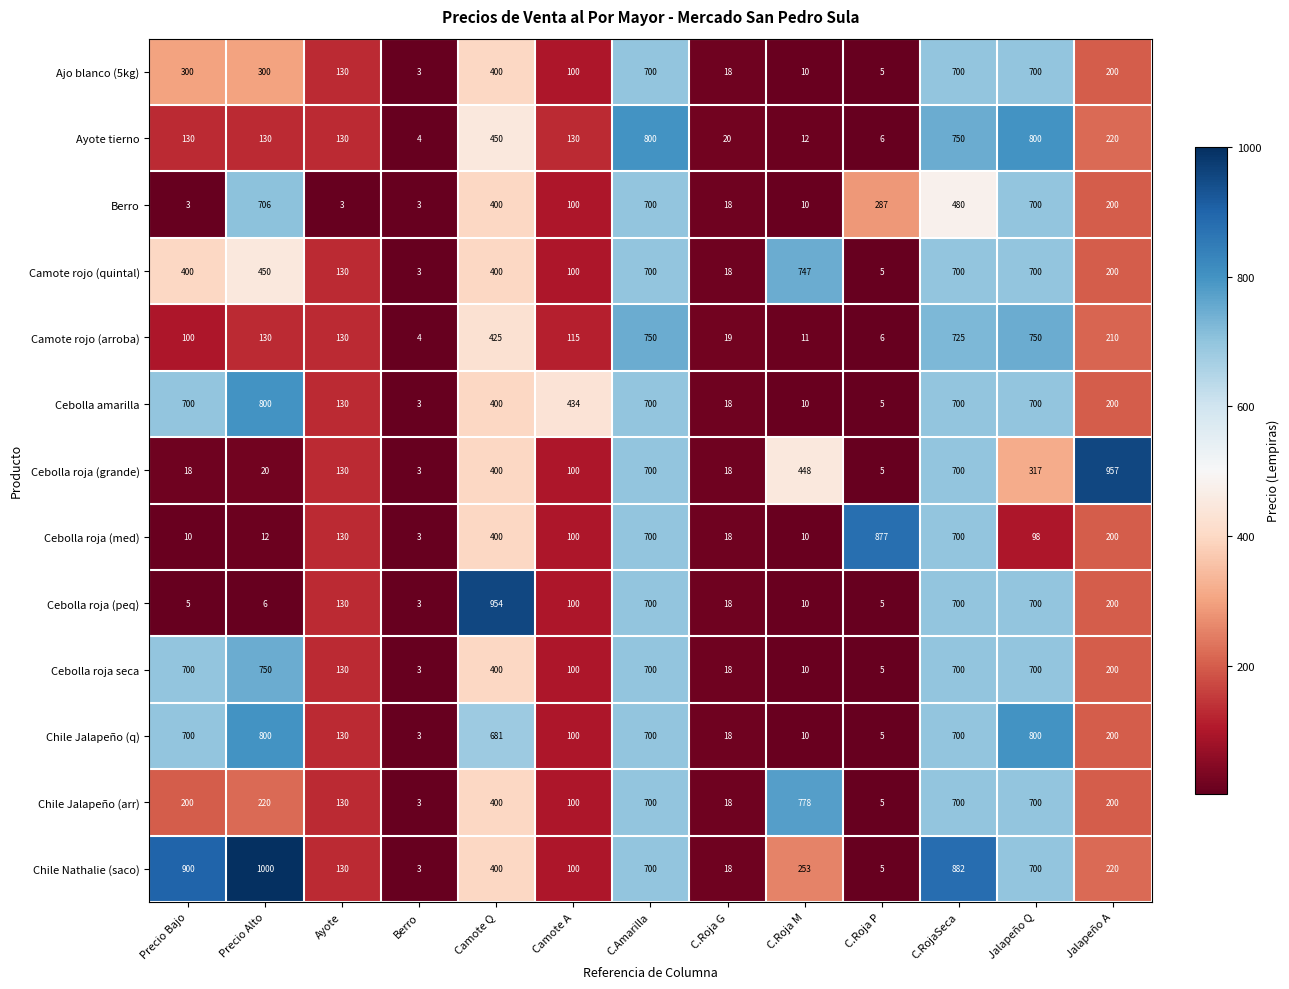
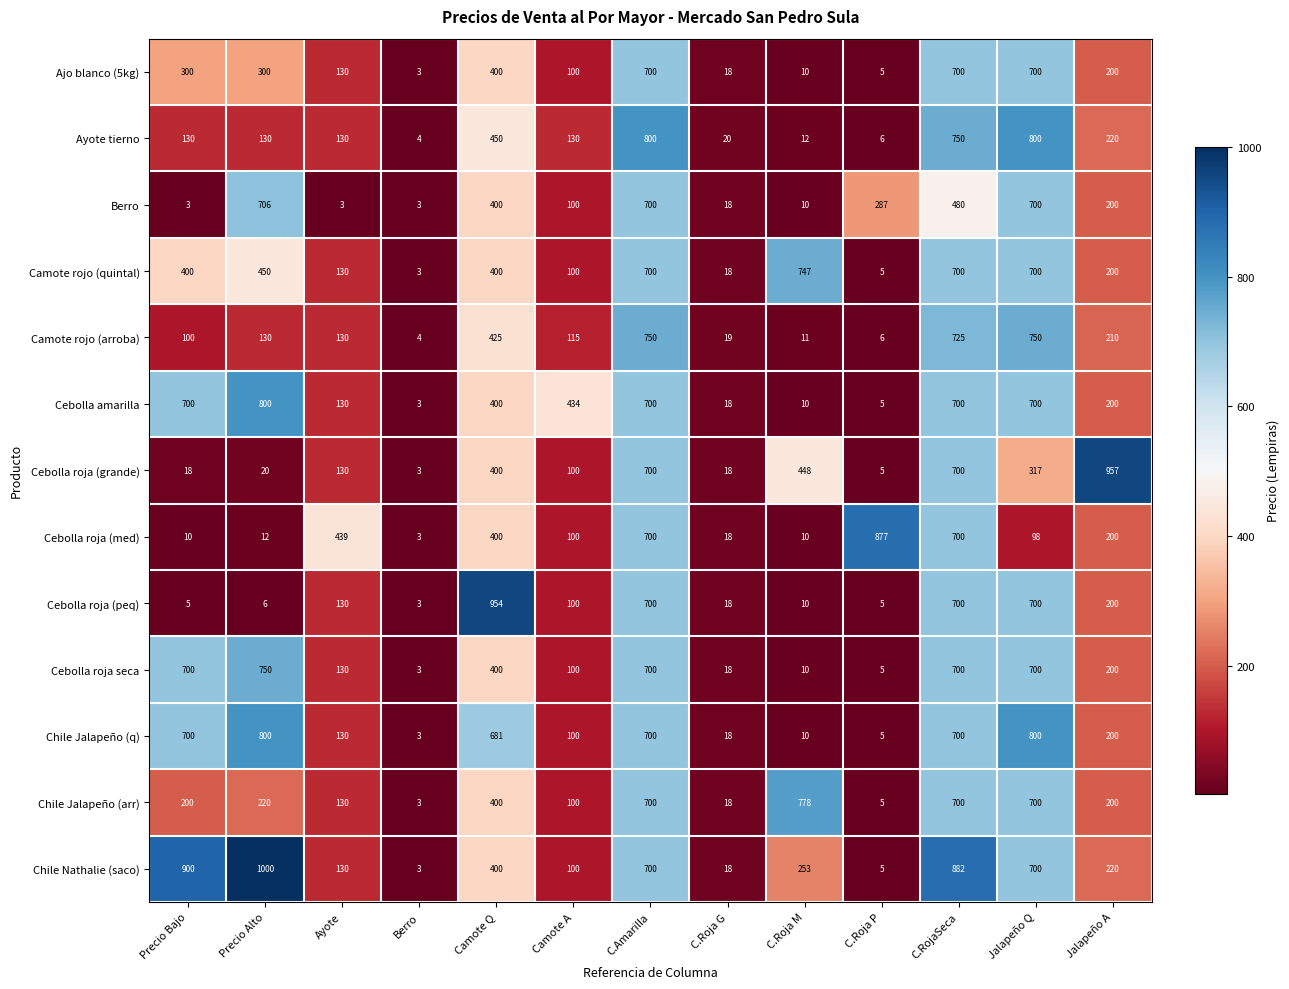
Cebolla roja (med), Ayote: 130 -> 439
